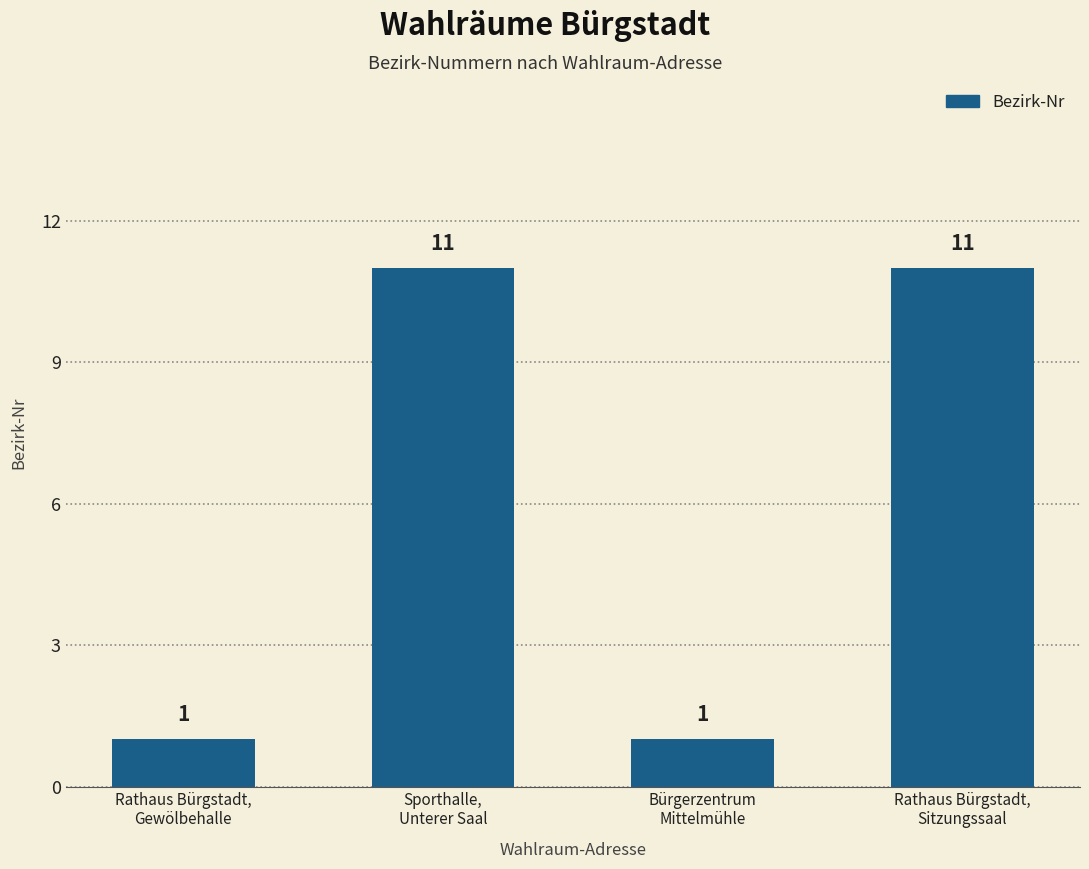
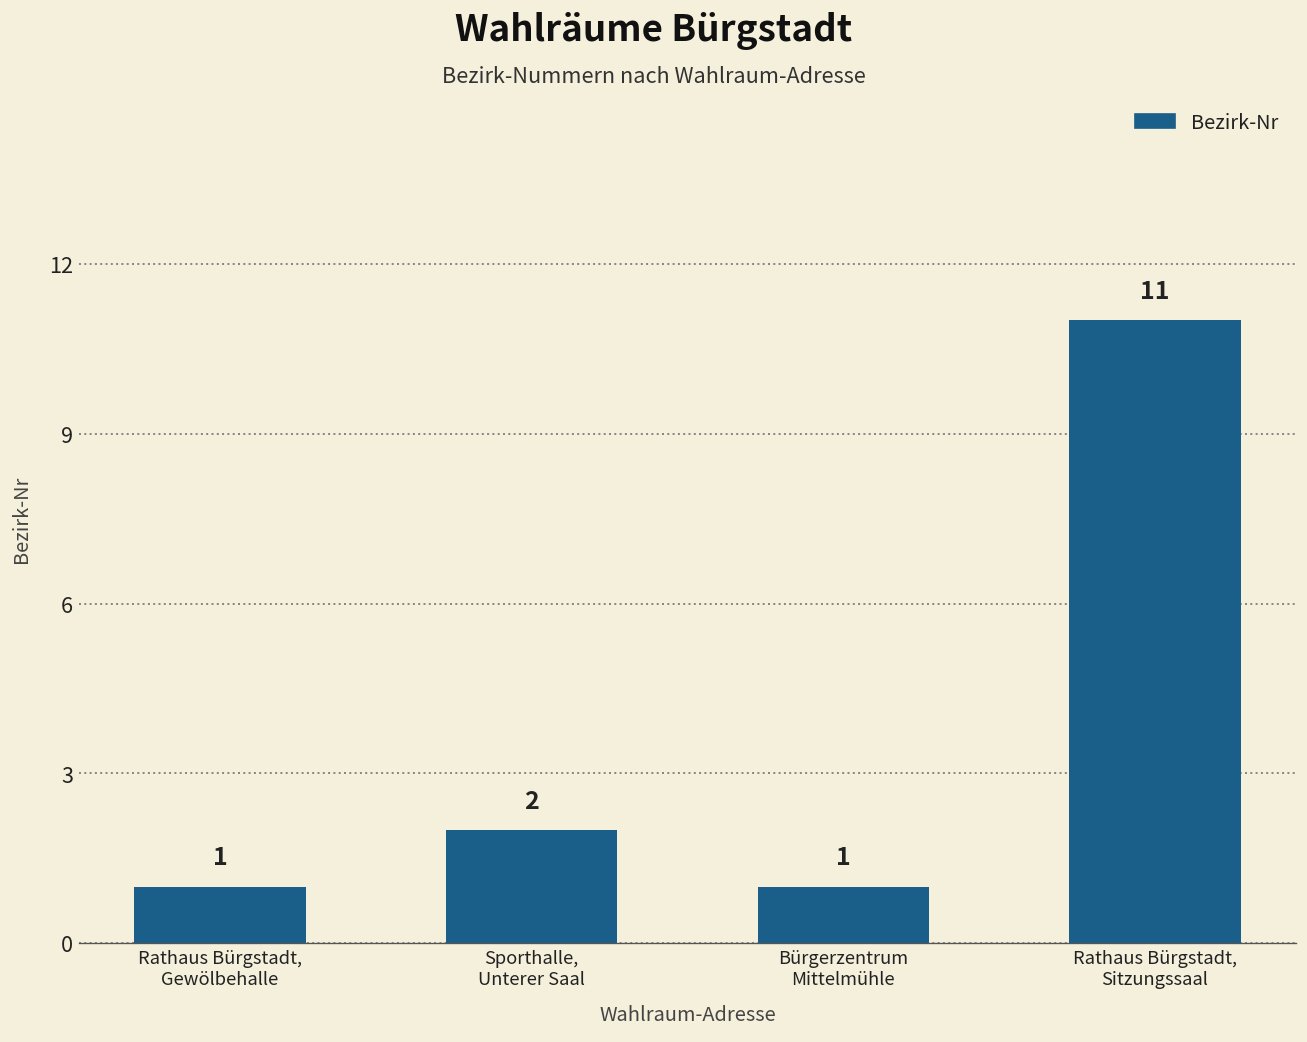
Sporthalle, Unterer Saal: 11 -> 2
